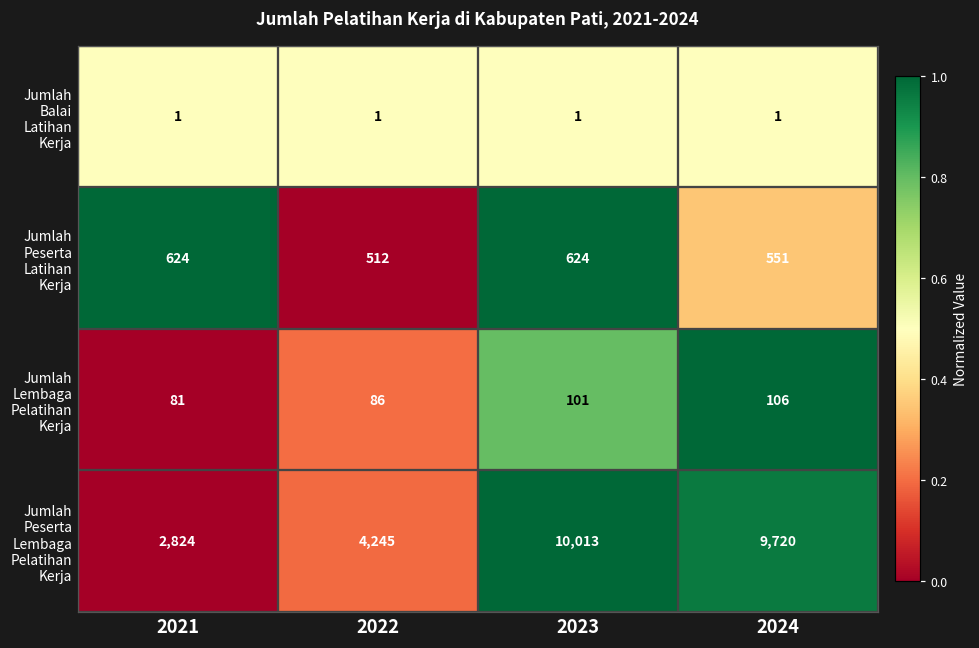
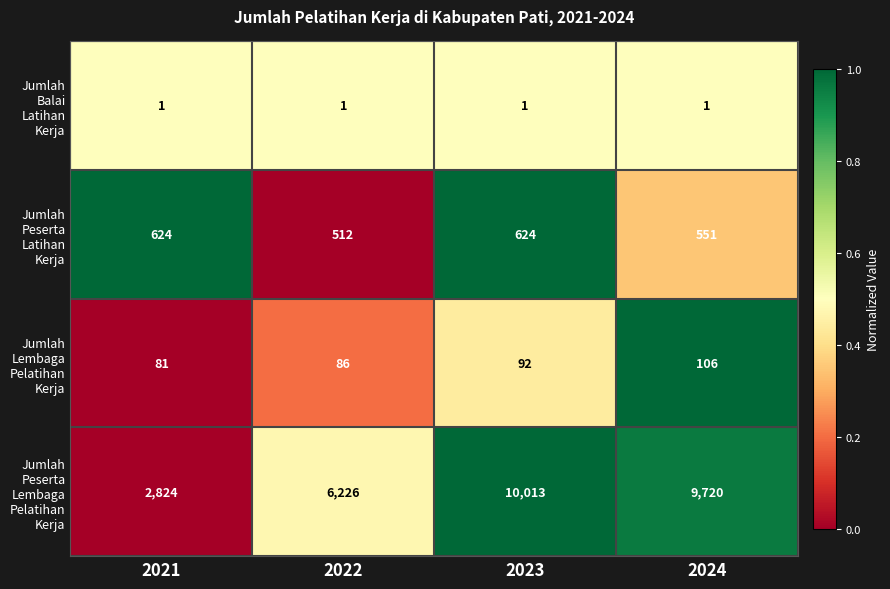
Jumlah Lembaga Pelatihan Kerja, 2023: 101 -> 92
Jumlah Peserta Lembaga Pelatihan Kerja, 2022: 4,245 -> 6,226
